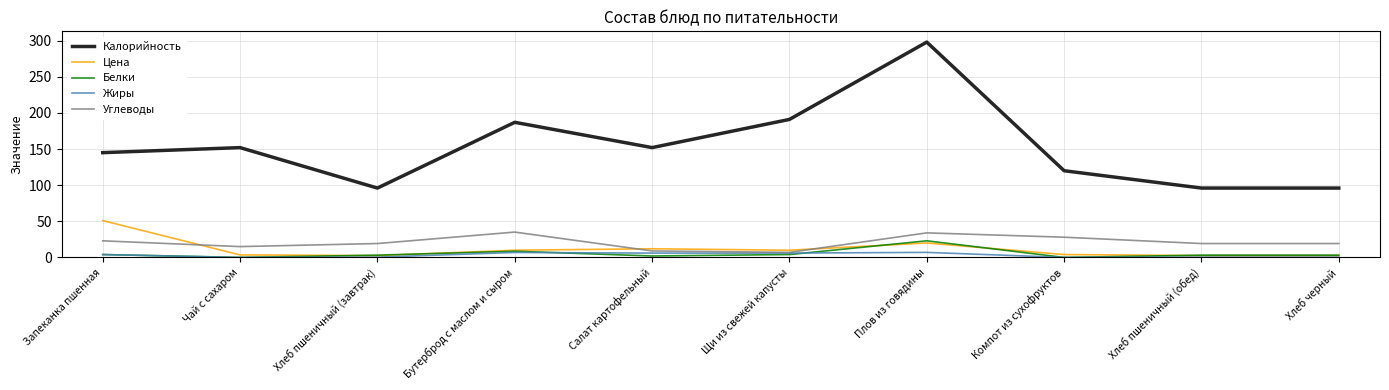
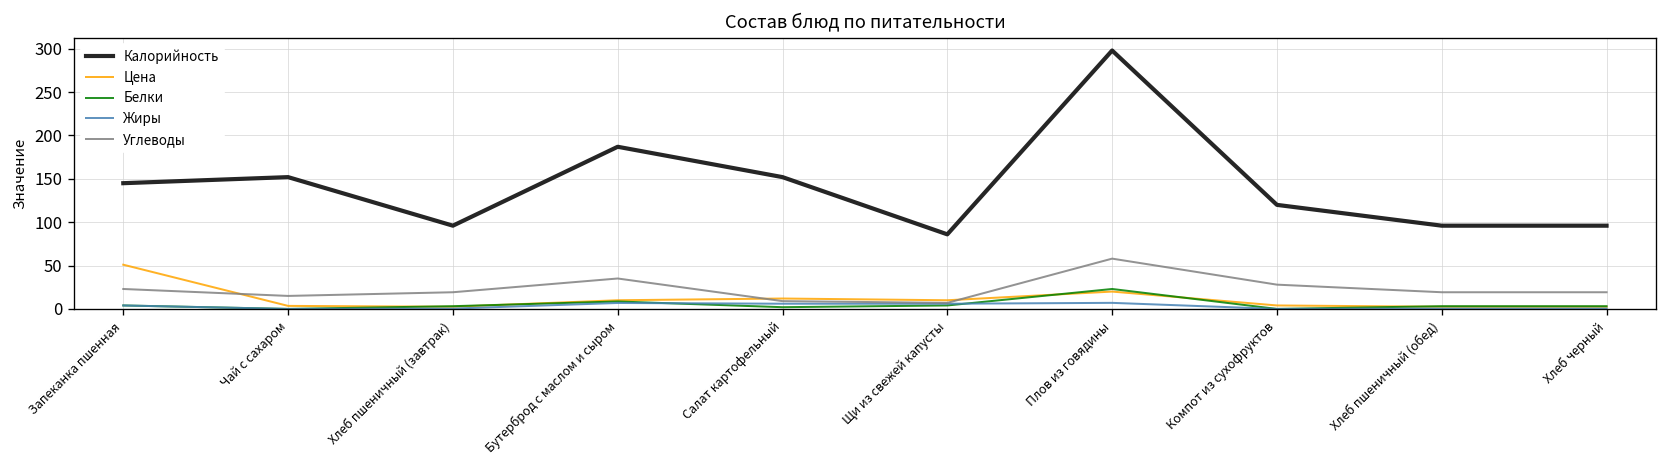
Калорийность, Щи из свежей капусты: 190 -> 90
Углеводы, Плов из говядины: 30 -> 60
